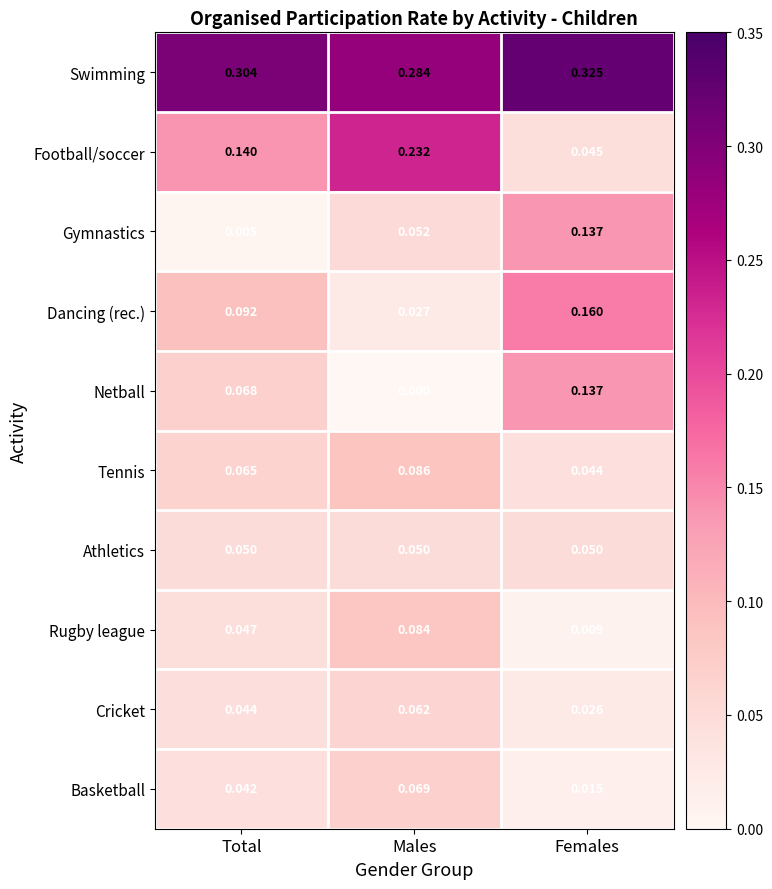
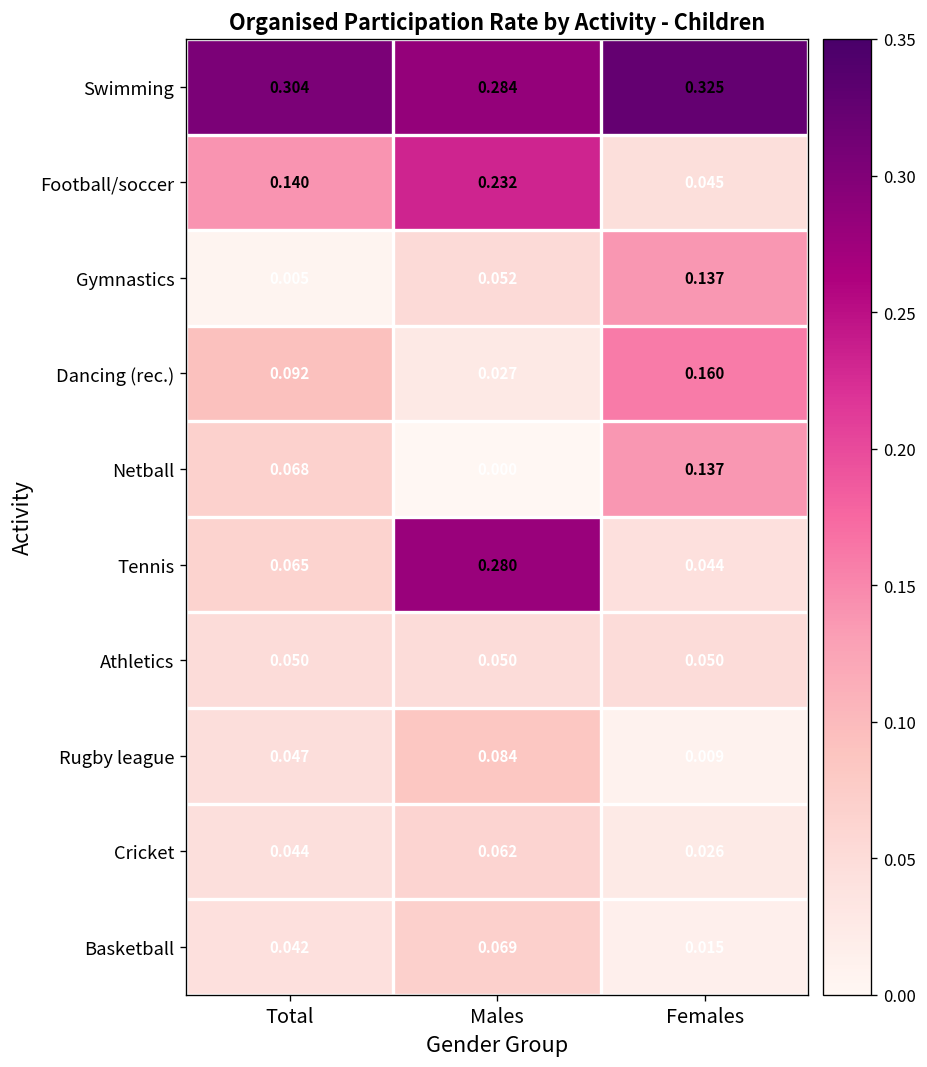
Tennis, Males: 0.086 -> 0.280
